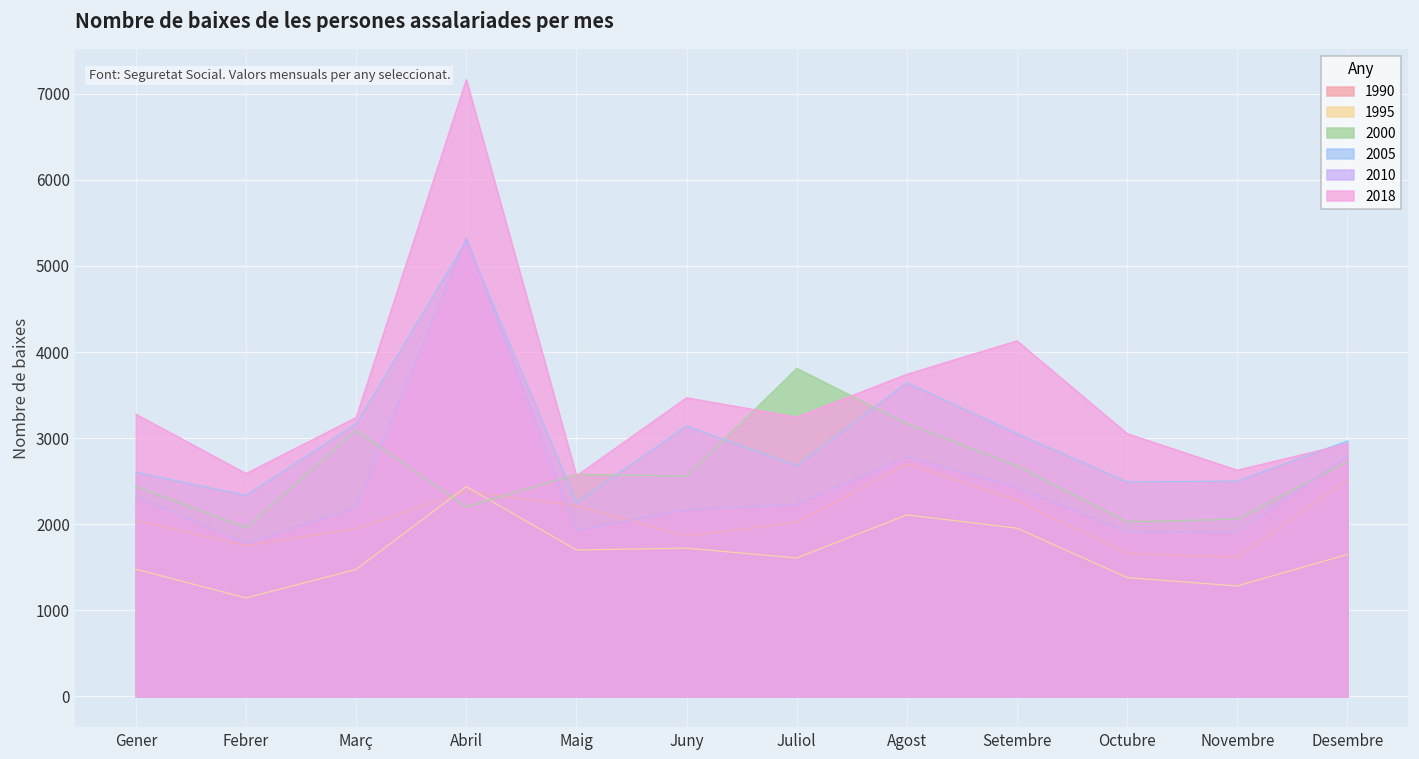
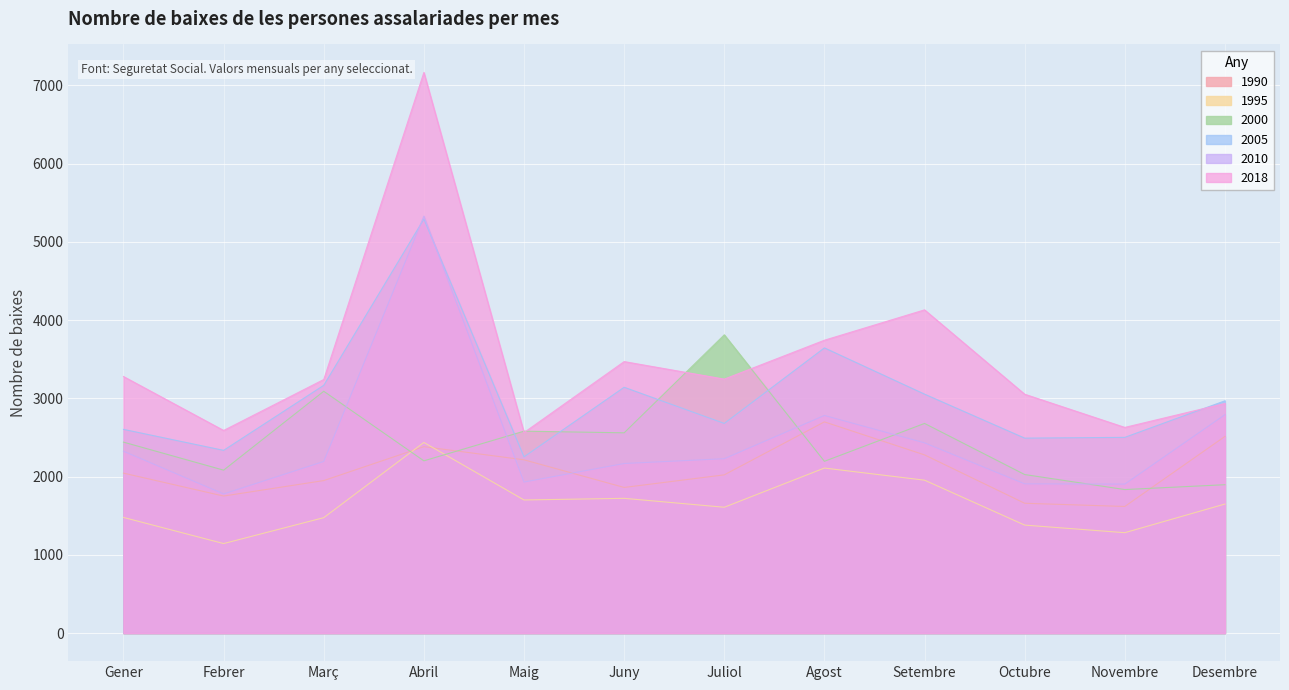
2000, Febrer: 2000 -> 2100
2000, Agost: 3200 -> 2200
2000, Novembre: 2100 -> 1800
2000, Desembre: 2700 -> 1900
